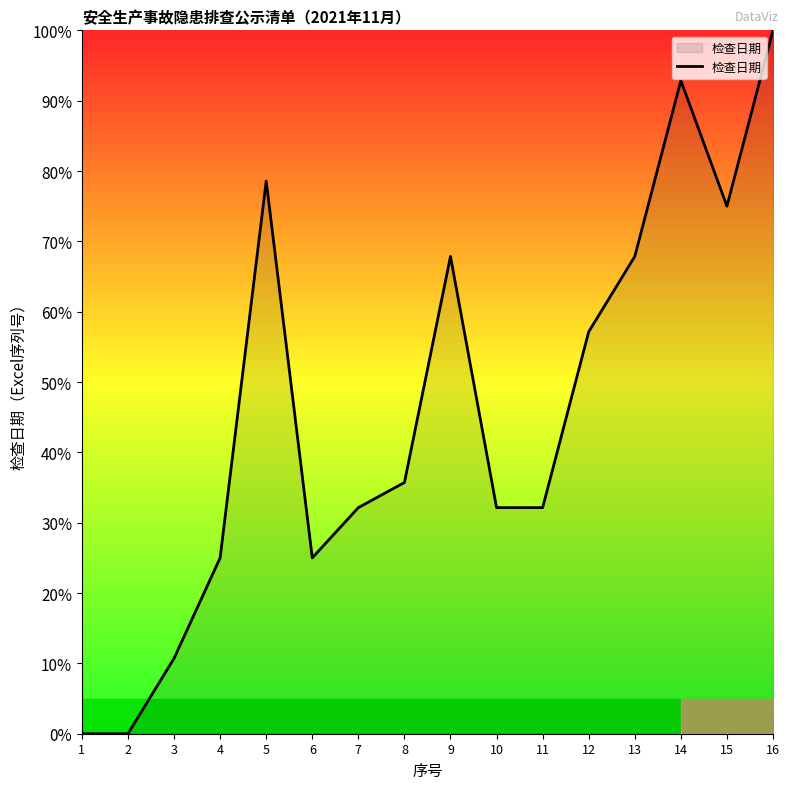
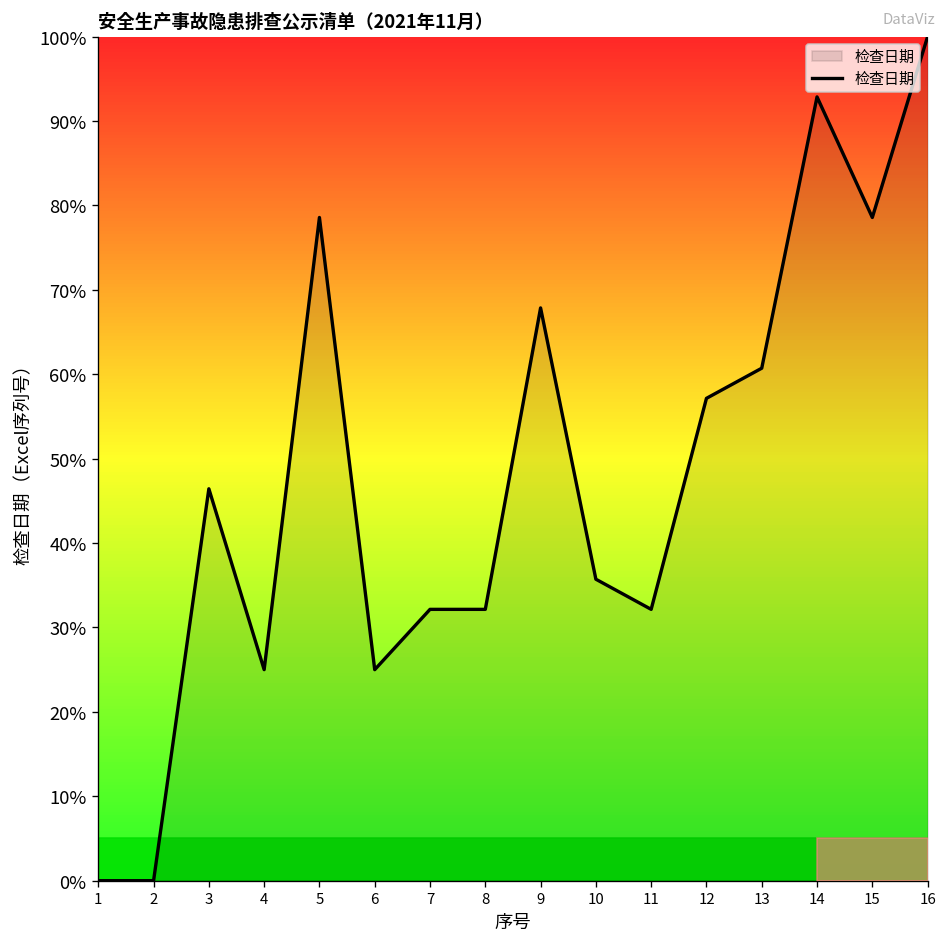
3: 11% -> 46%
8: 36% -> 32%
10: 32% -> 36%
13: 68% -> 61%
15: 75% -> 79%
